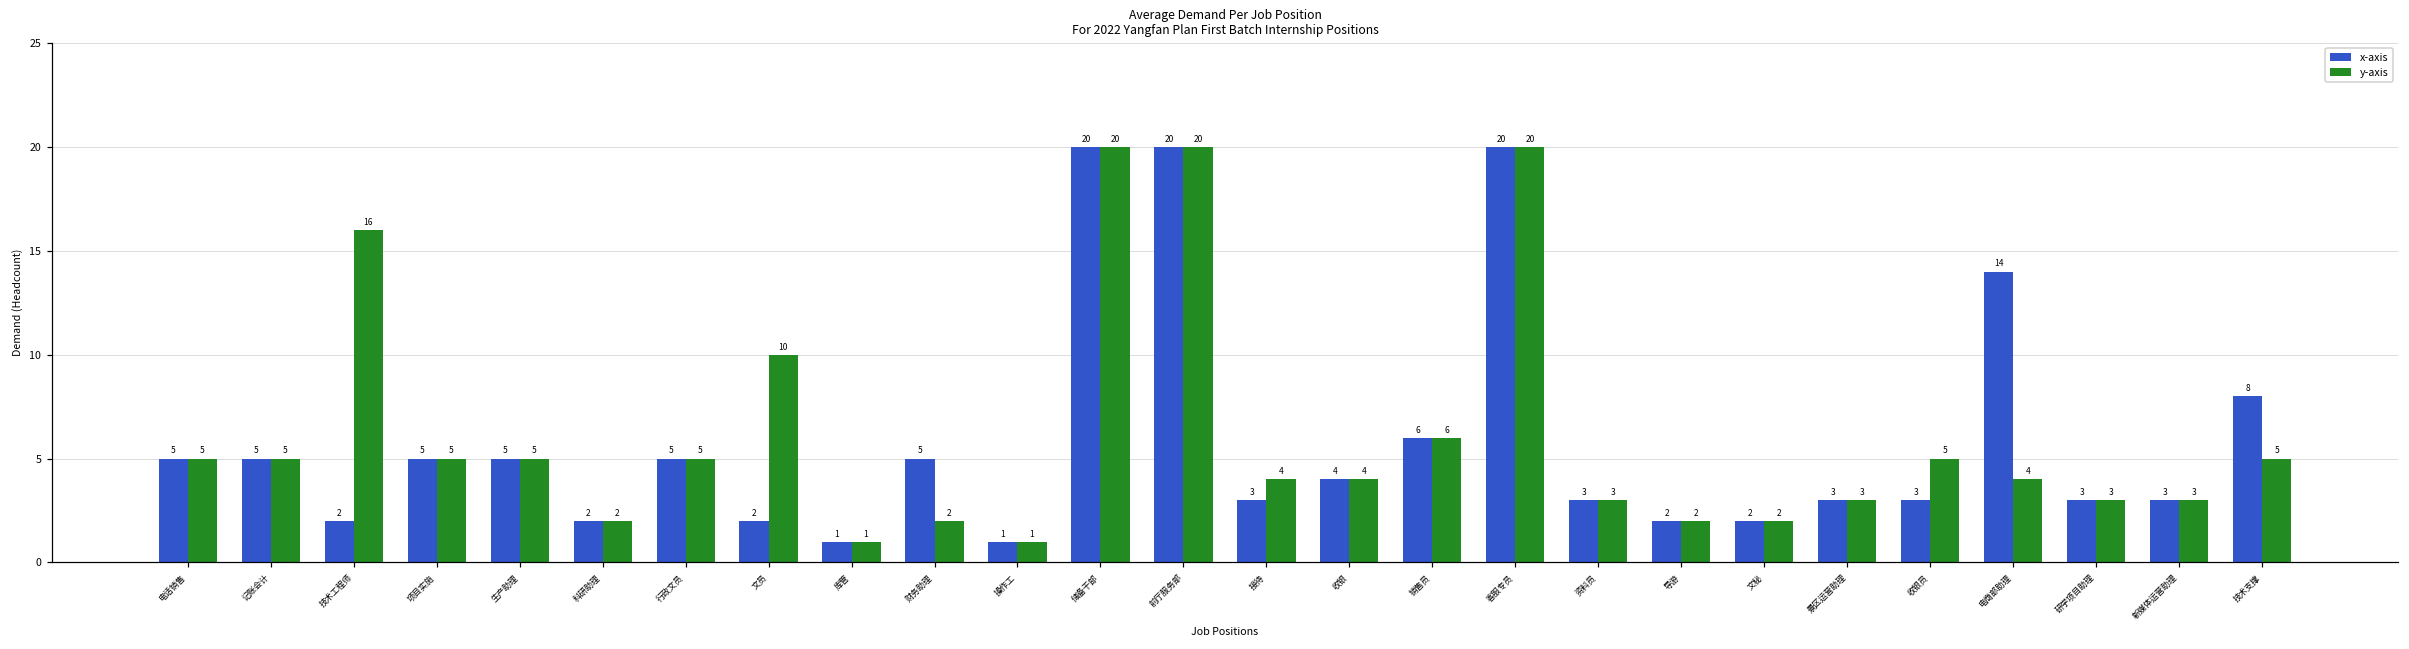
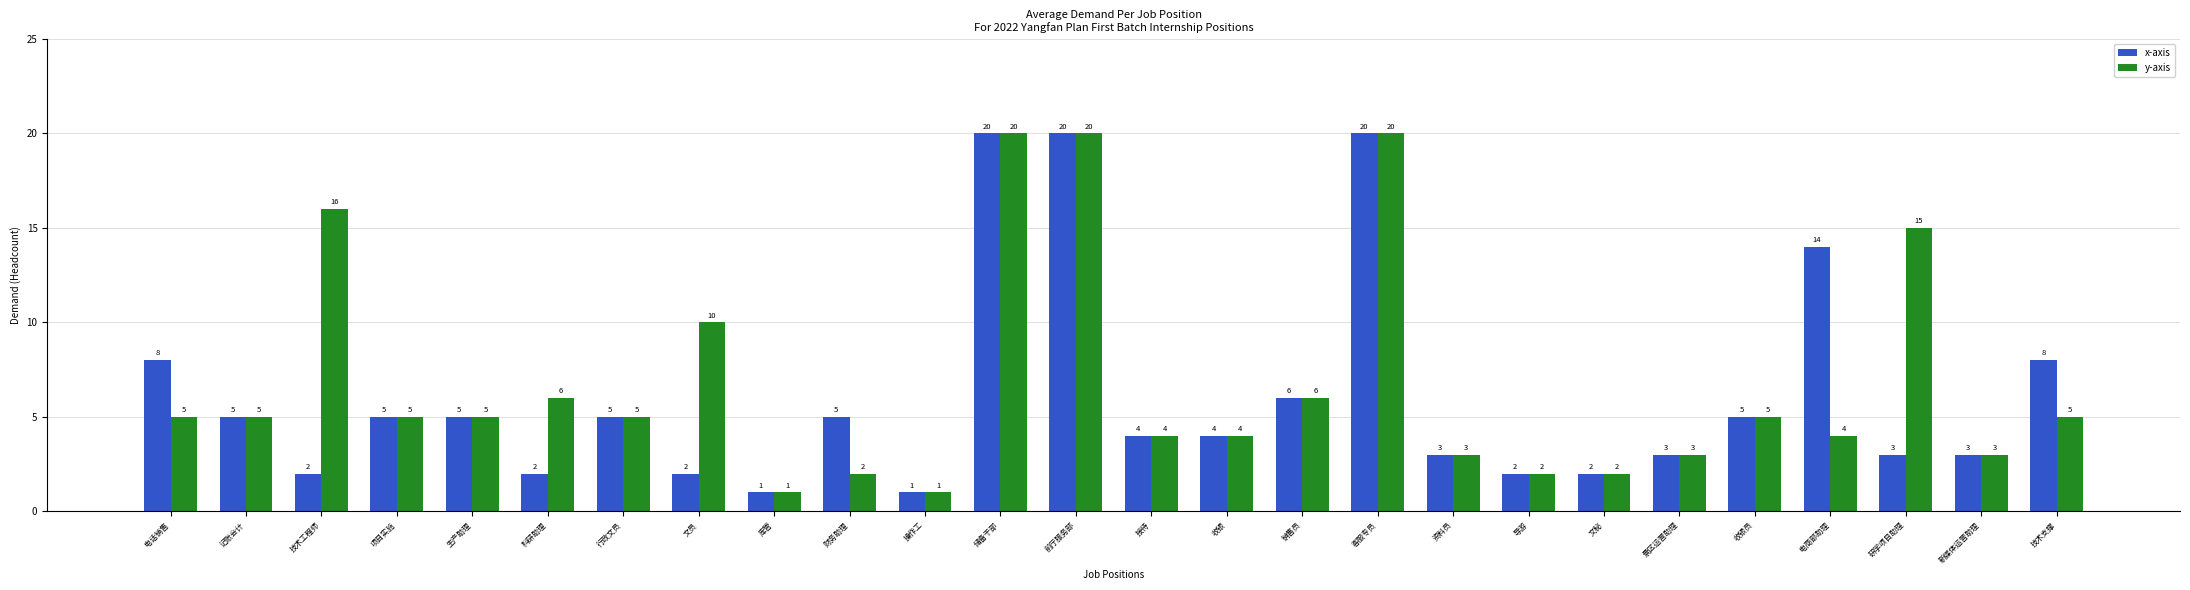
x-axis, 电话销售: 5 -> 8
y-axis, 科研助理: 2 -> 6
x-axis, 接待: 3 -> 4
x-axis, 收银员: 3 -> 5
y-axis, 研学项目助理: 3 -> 15
